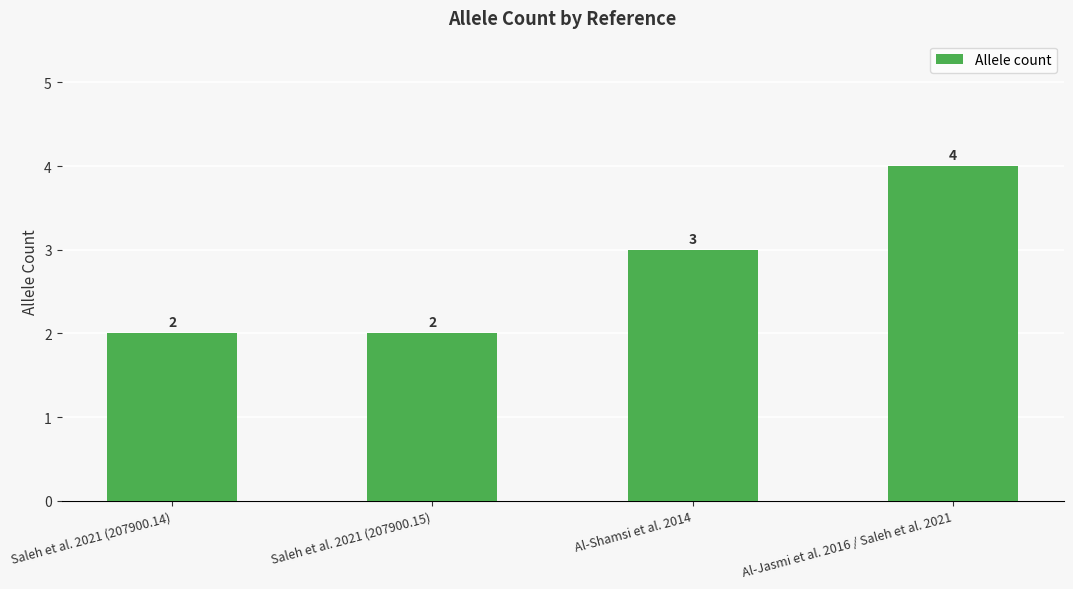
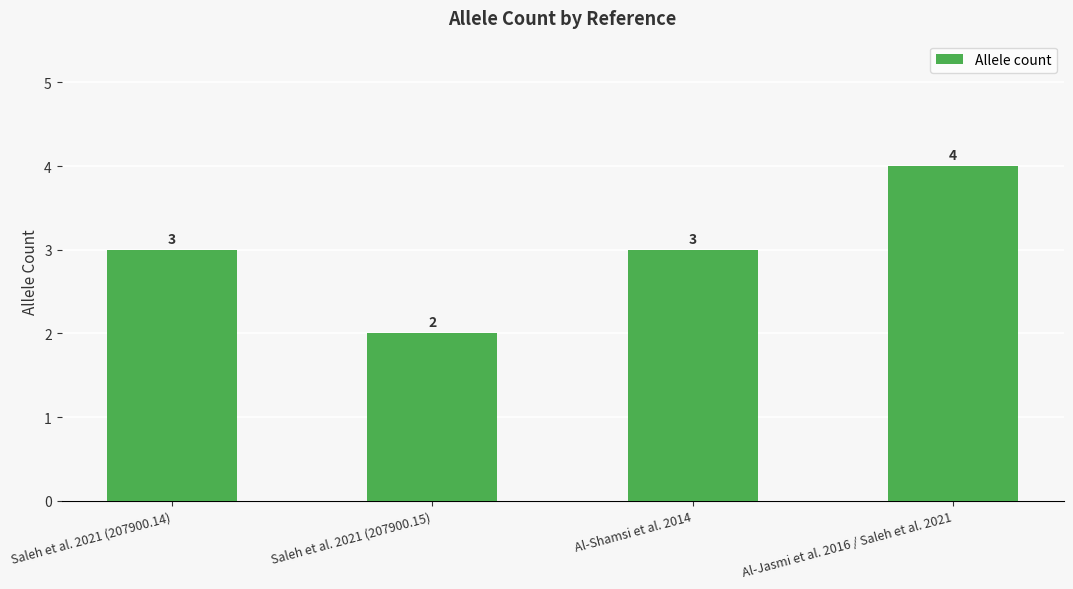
Saleh et al. 2021 (207900.14): 2 -> 3
